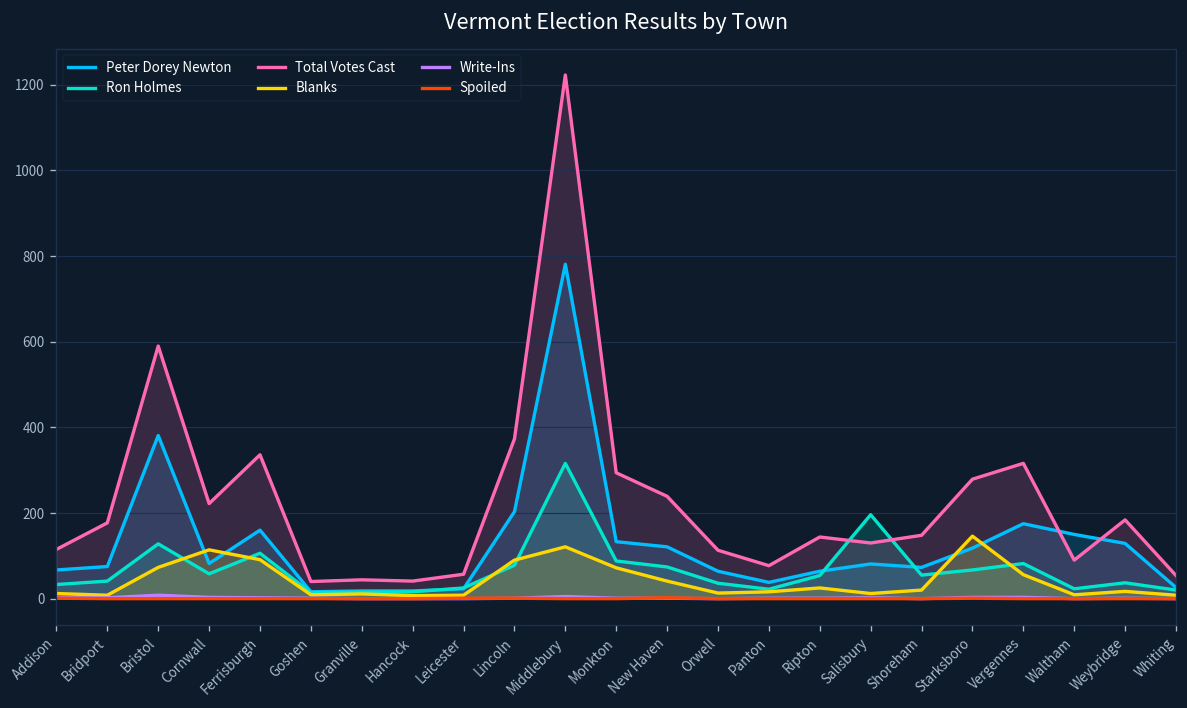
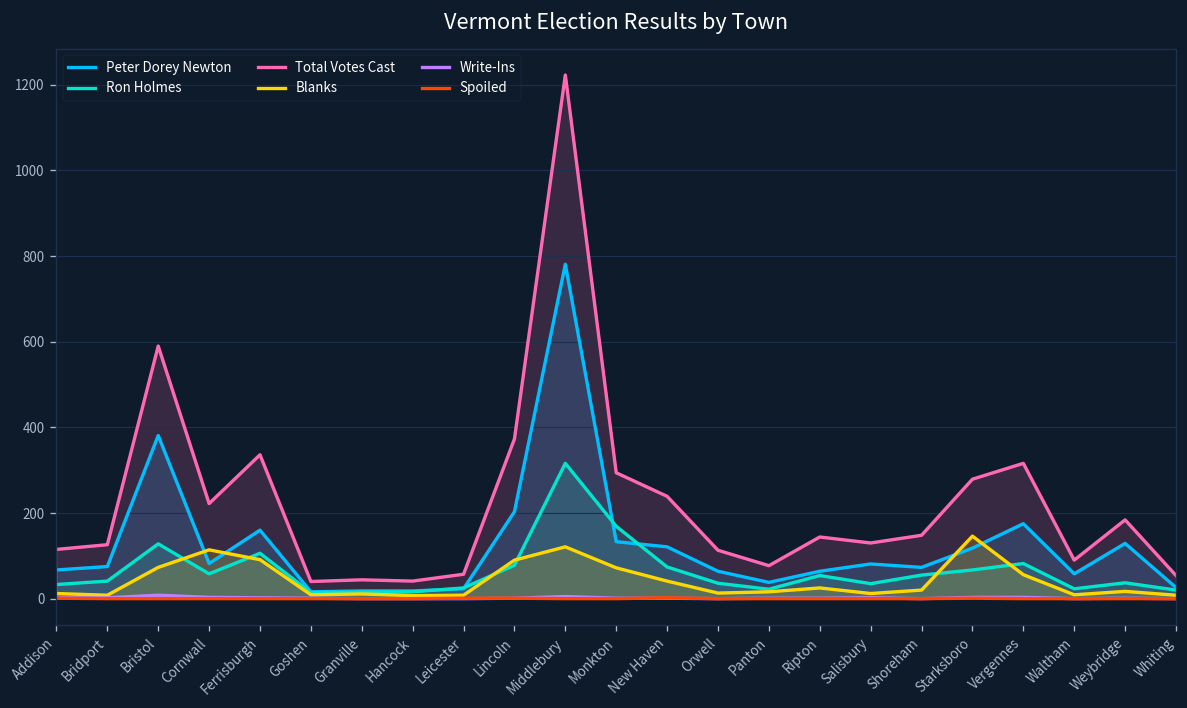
Total Votes Cast, Bridport: 180 -> 130
Ron Holmes, Monkton: 90 -> 170
Ron Holmes, Salisbury: 200 -> 40
Peter Dorey Newton, Waltham: 150 -> 60
